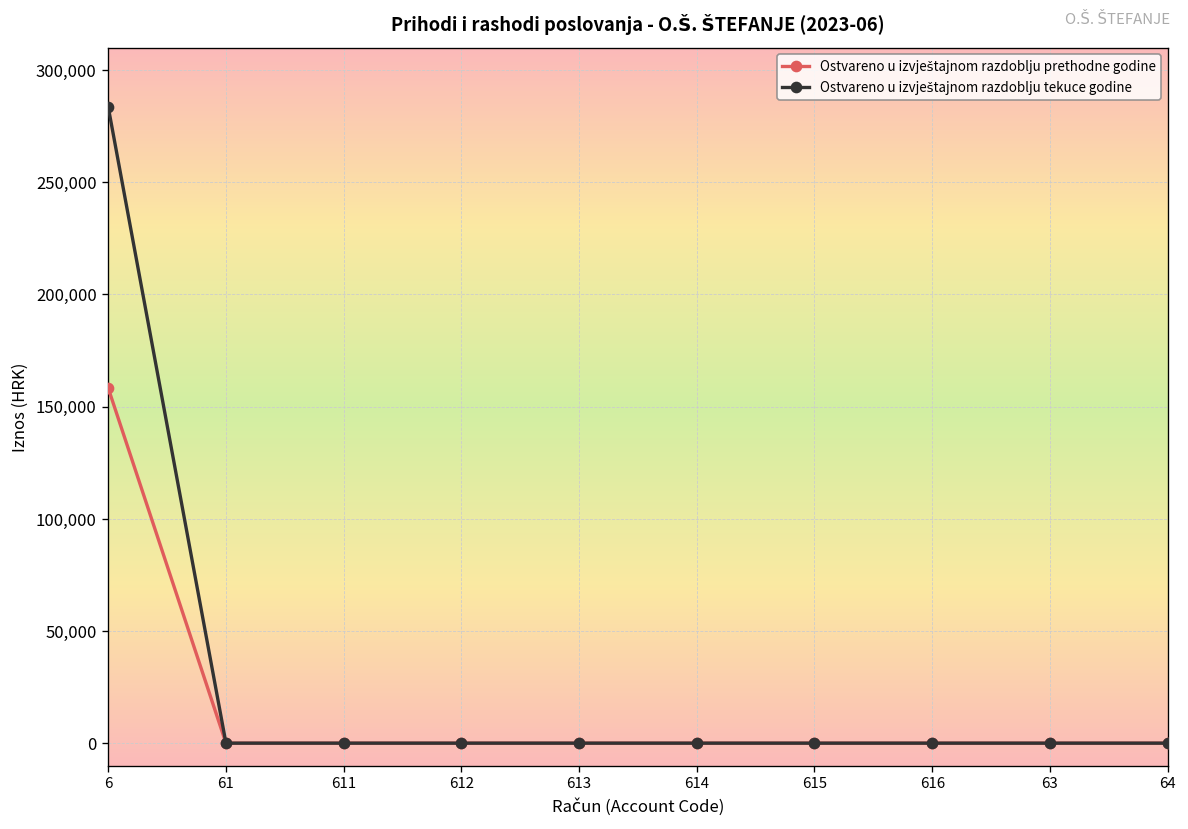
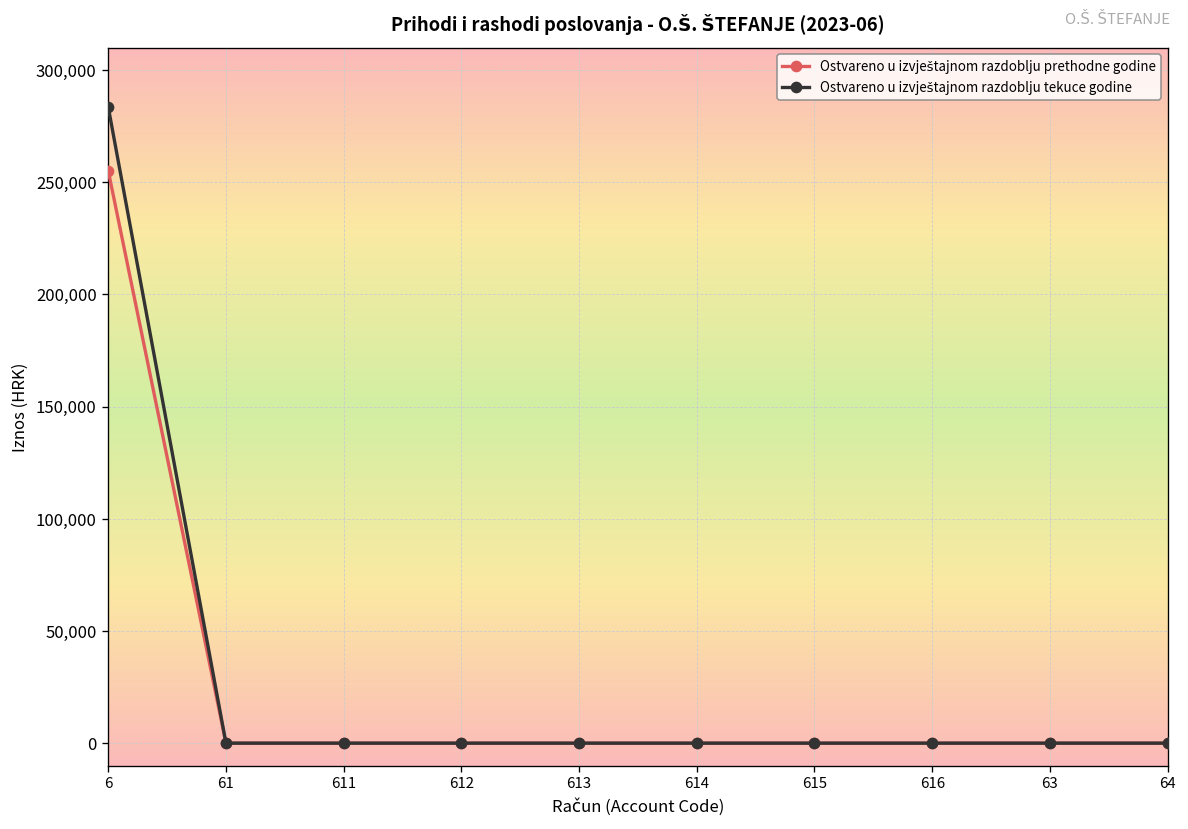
Ostvareno u izvještajnom razdoblju prethodne godine, 6: 158,000 -> 255,000
